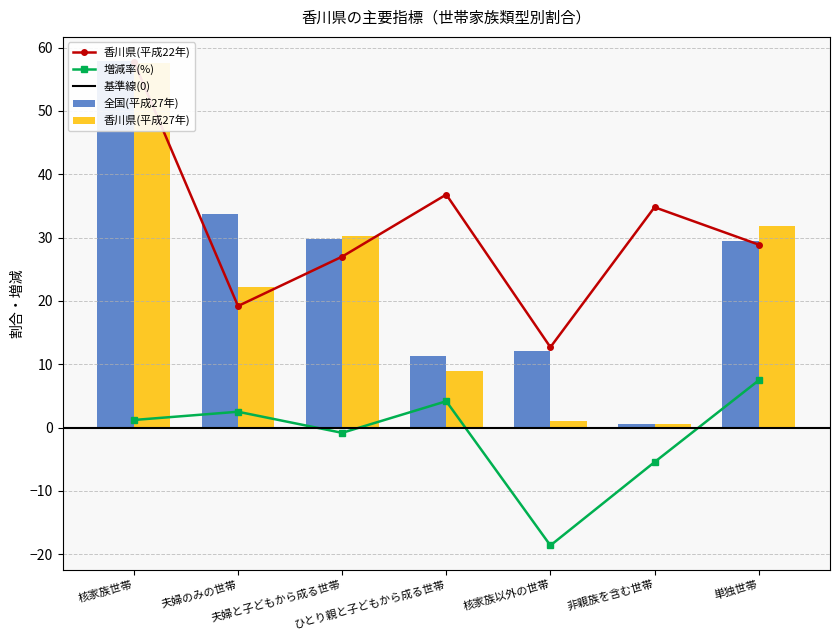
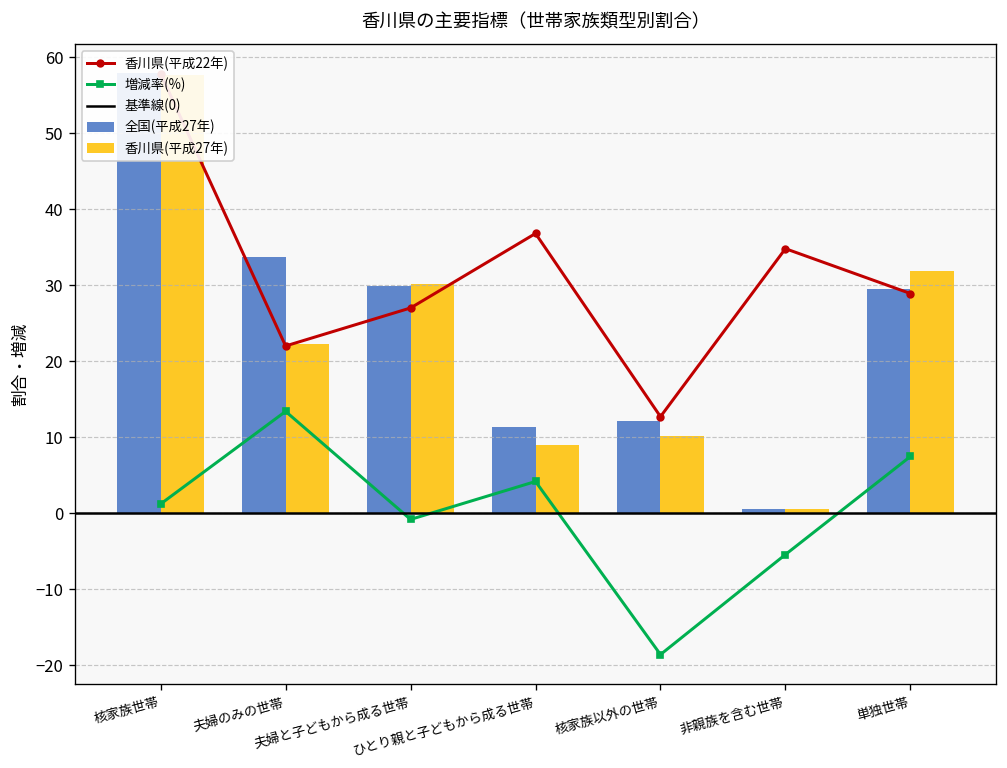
香川県(平成22年), 夫婦のみの世帯: 19 -> 22
増減率(%), 夫婦のみの世帯: 3 -> 13
香川県(平成27年), 核家族以外の世帯: 1 -> 10
